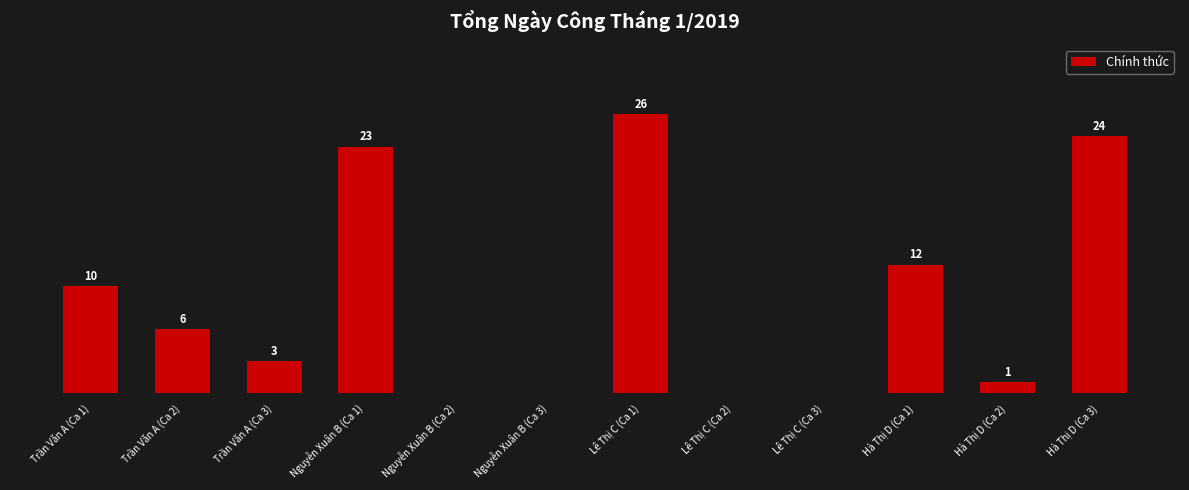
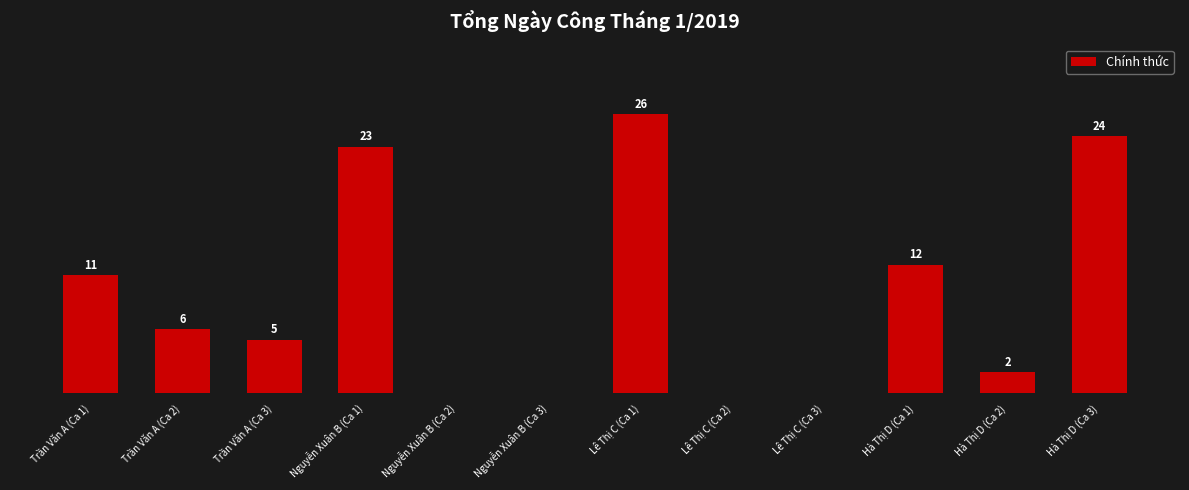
Trần Văn A (Ca 1): 10 -> 11
Trần Văn A (Ca 3): 3 -> 5
Hà Thị D (Ca 2): 1 -> 2
